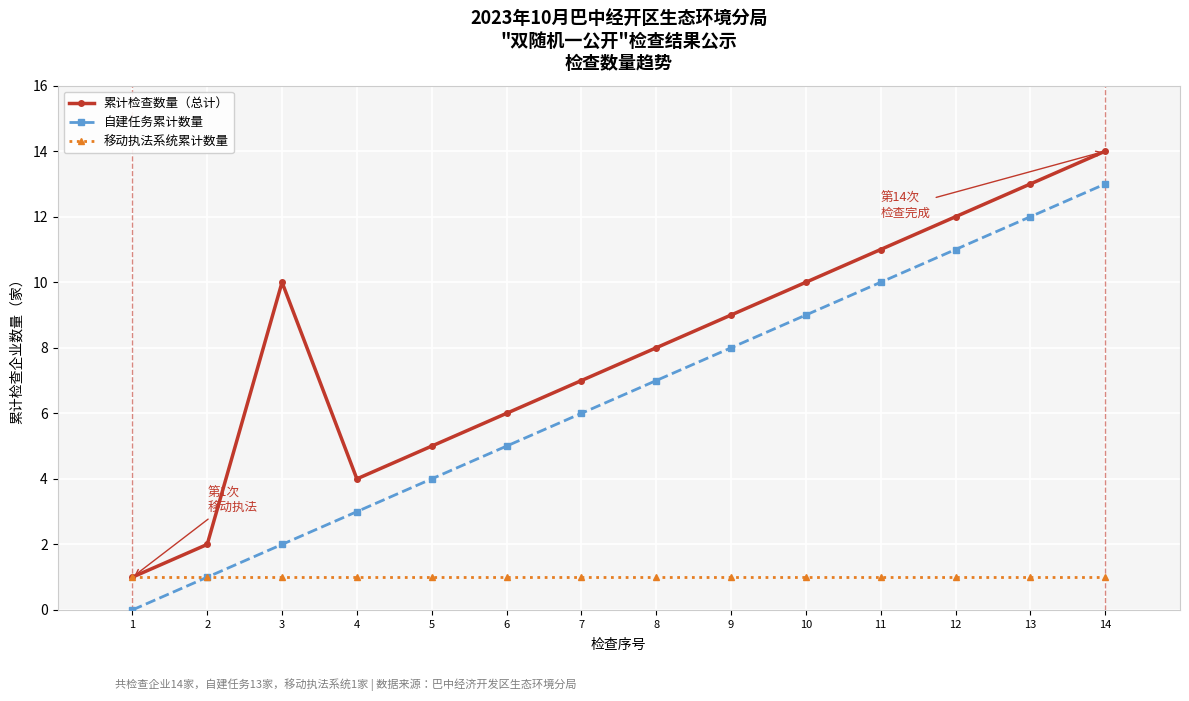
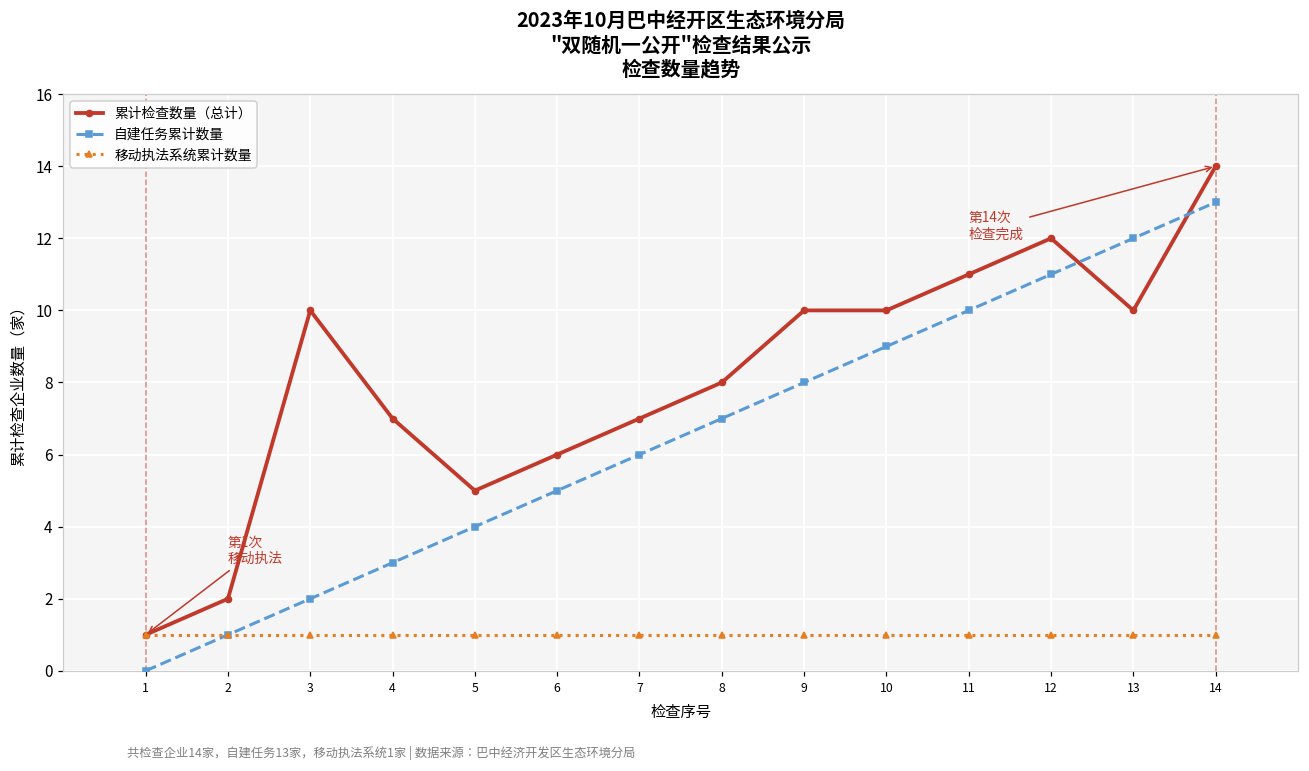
累计检查数量（总计）, 4: 4 -> 7
累计检查数量（总计）, 9: 9 -> 10
累计检查数量（总计）, 13: 13 -> 10
